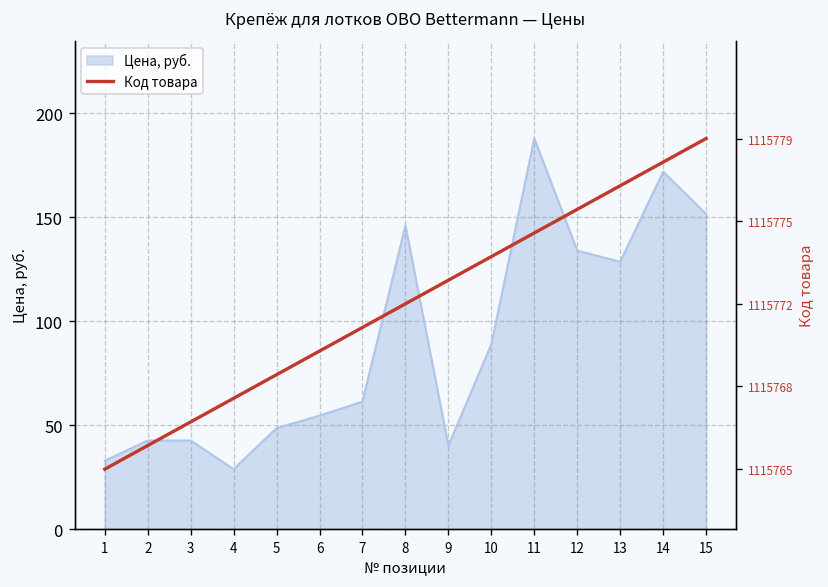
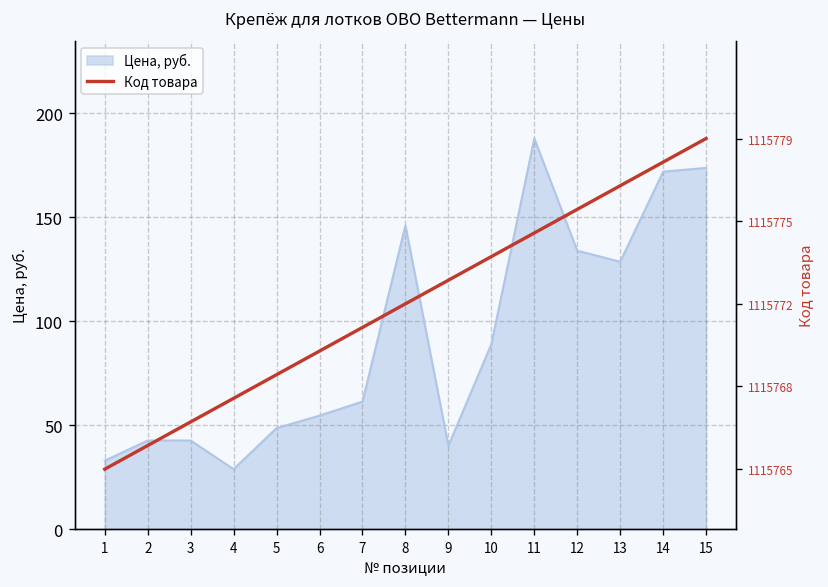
Цена, руб., 15: 152 -> 174
